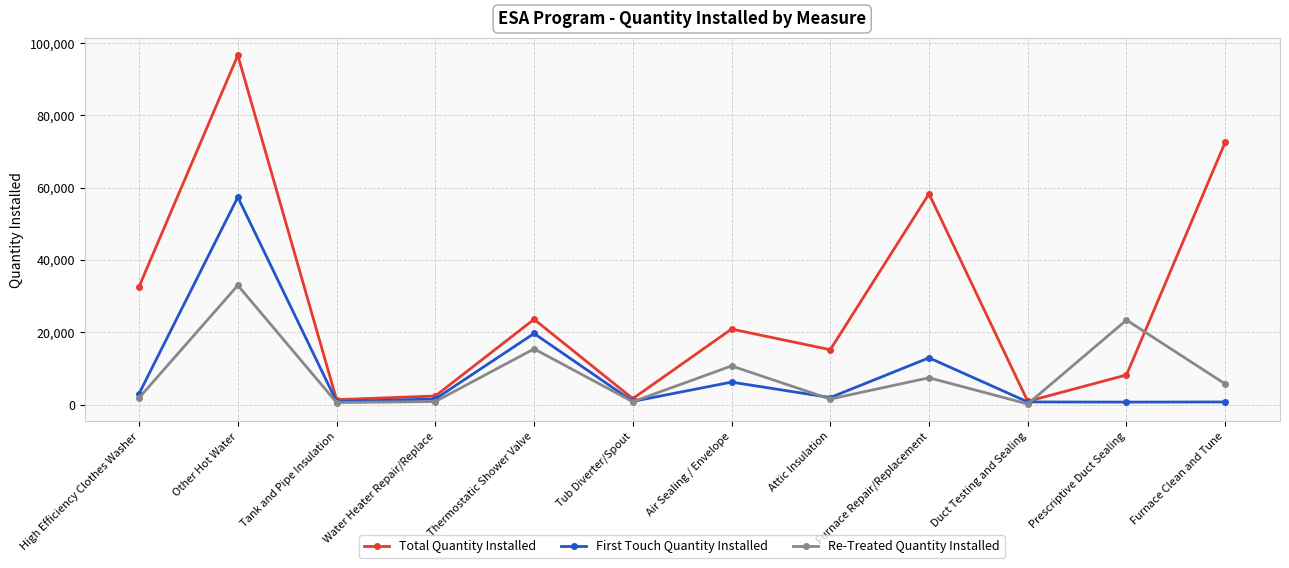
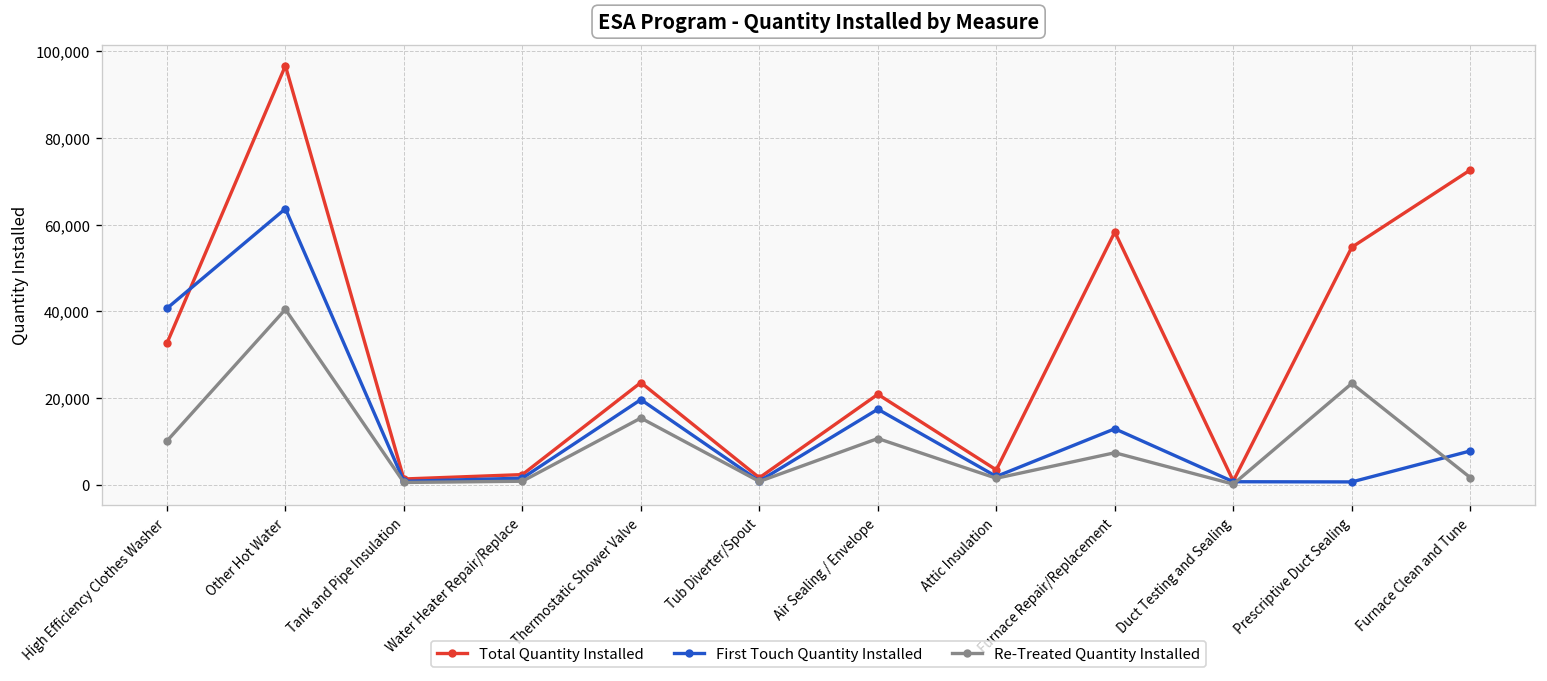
First Touch Quantity Installed, High Efficiency Clothes Washer: 3,000 -> 41,000
Re-Treated Quantity Installed, High Efficiency Clothes Washer: 2,000 -> 10,000
First Touch Quantity Installed, Other Hot Water: 57,000 -> 64,000
Re-Treated Quantity Installed, Other Hot Water: 33,000 -> 40,000
First Touch Quantity Installed, Air Sealing / Envelope: 6,000 -> 17,000
Total Quantity Installed, Attic Insulation: 15,000 -> 3,000
Total Quantity Installed, Prescriptive Duct Sealing: 8,000 -> 55,000
First Touch Quantity Installed, Furnace Clean and Tune: 1,000 -> 8,000
Re-Treated Quantity Installed, Furnace Clean and Tune: 6,000 -> 2,000
